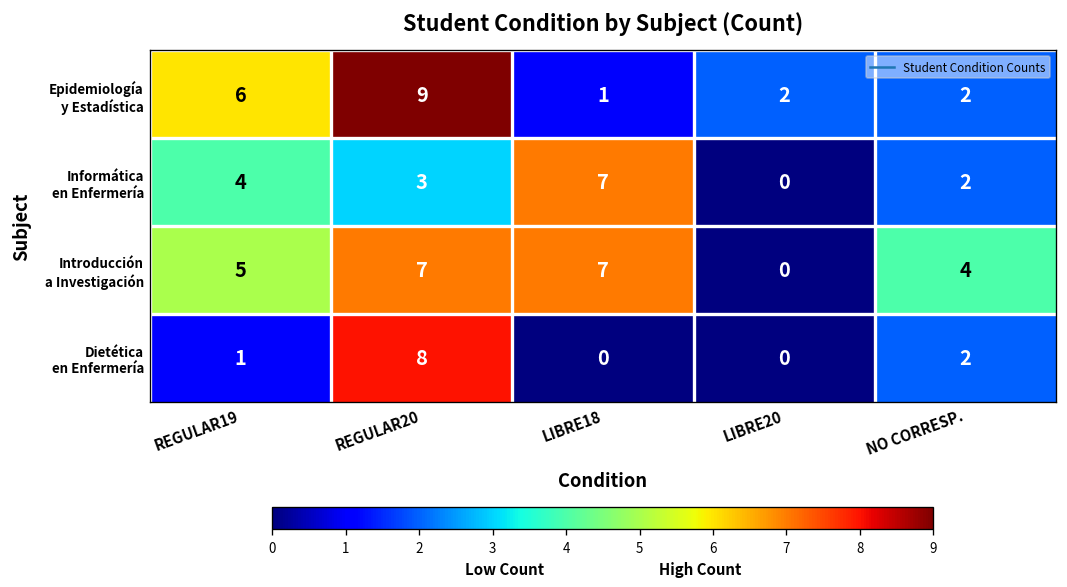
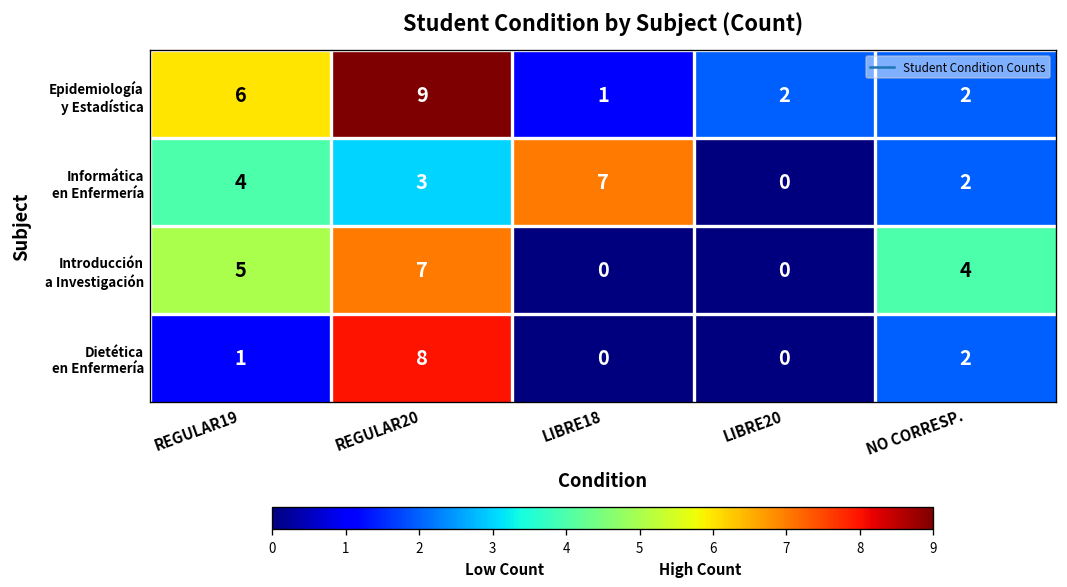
Introducción a Investigación, LIBRE18: 7 -> 0
